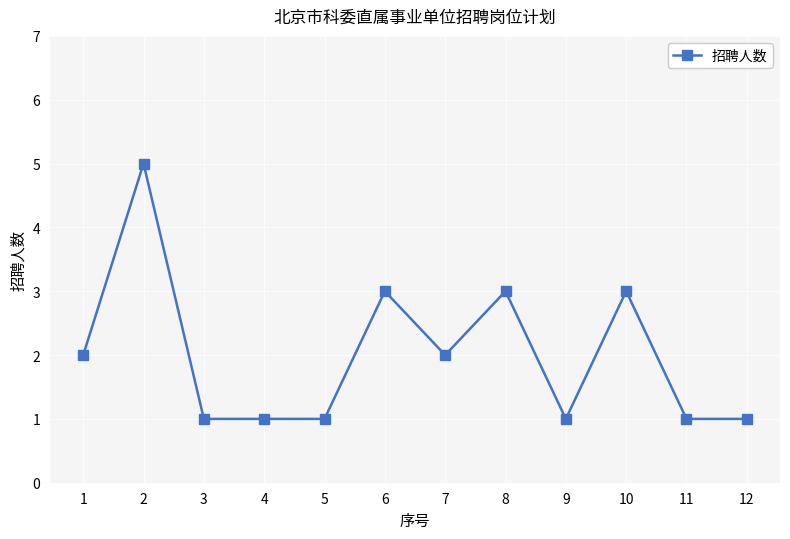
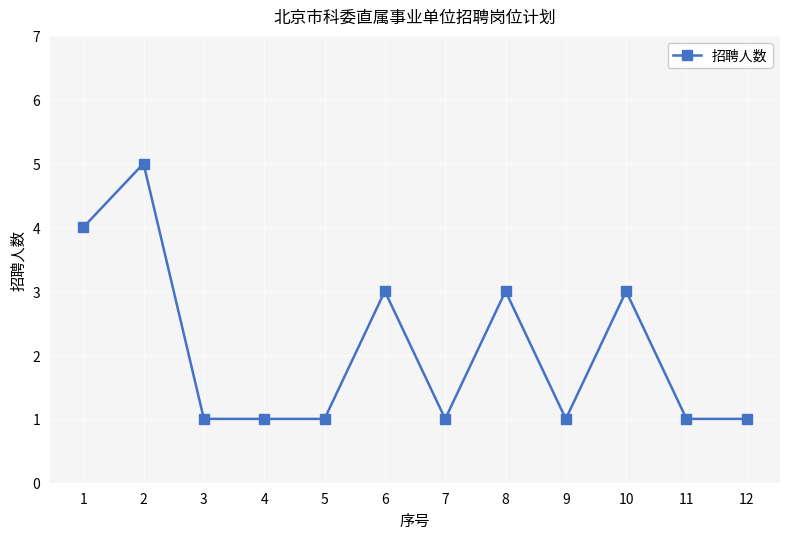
1: 2 -> 4
7: 2 -> 1
